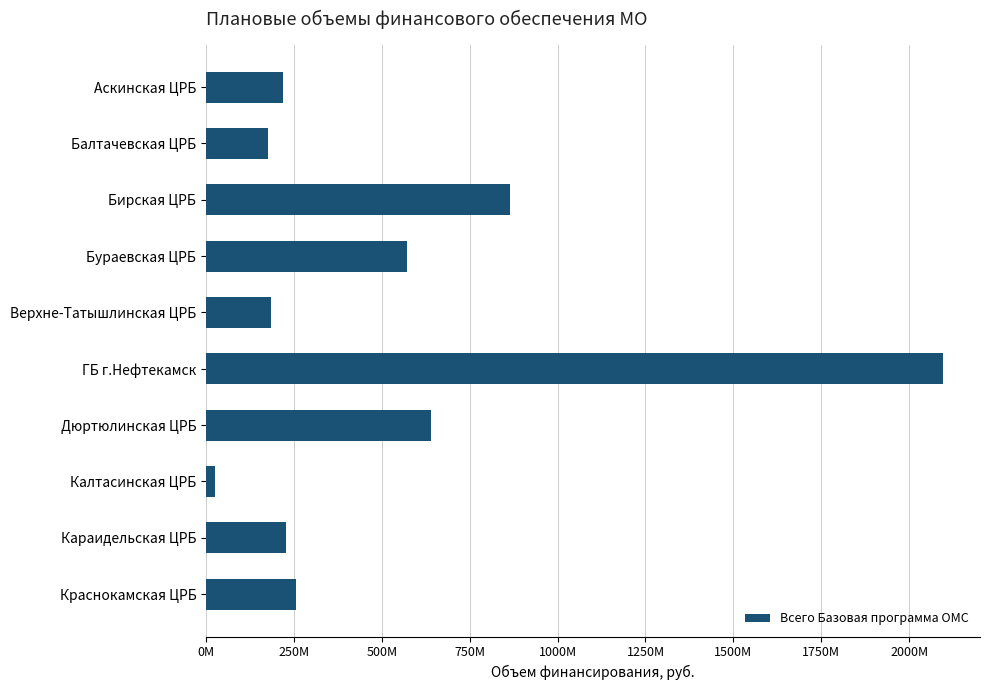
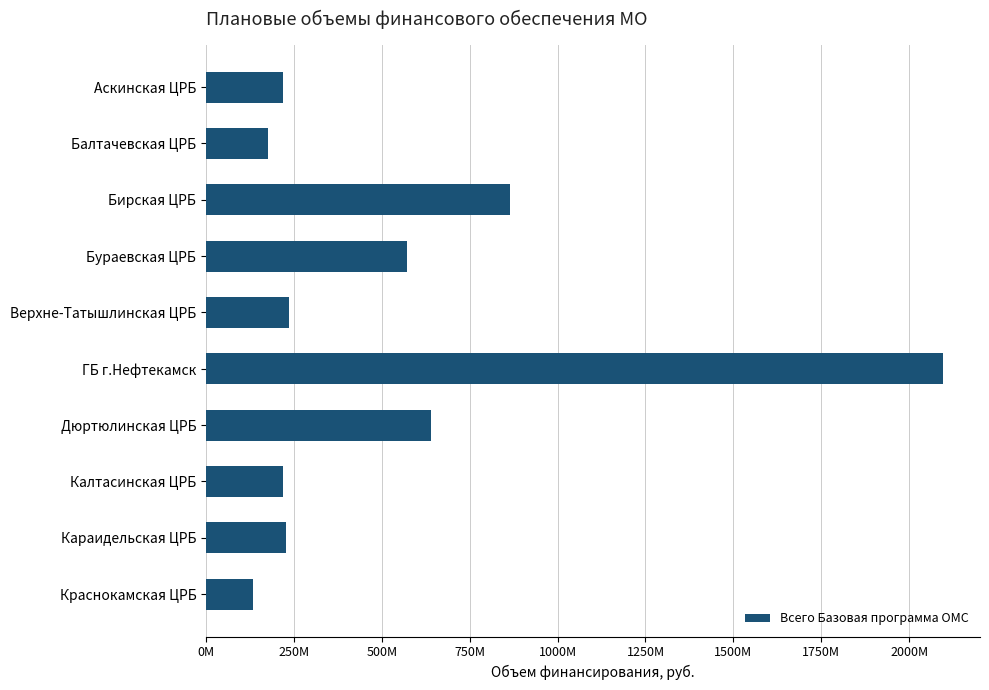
Верхне-Татышлинская ЦРБ: 190000000 -> 240000000
Калтасинская ЦРБ: 30000000 -> 220000000
Краснокамская ЦРБ: 260000000 -> 130000000
